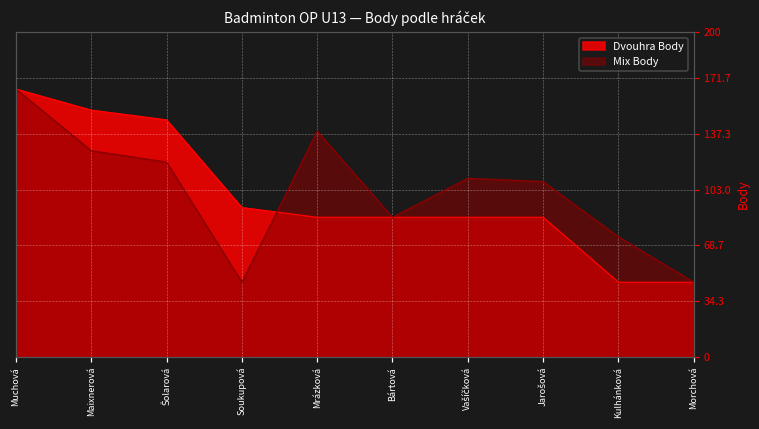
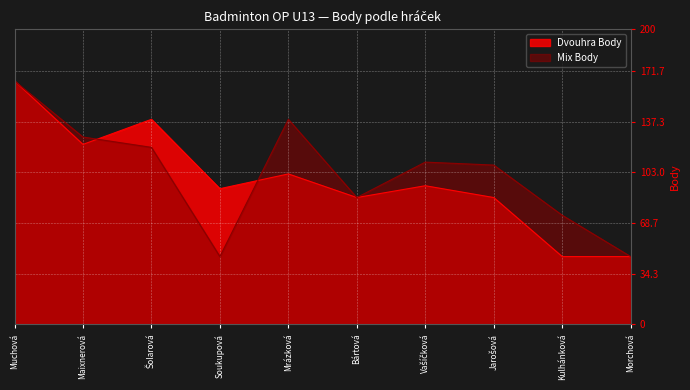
Dvouhra Body, Maixnerová: 152 -> 122
Dvouhra Body, Šolarová: 146 -> 139
Dvouhra Body, Mrázková: 86 -> 102
Dvouhra Body, Vašíčková: 86 -> 94
